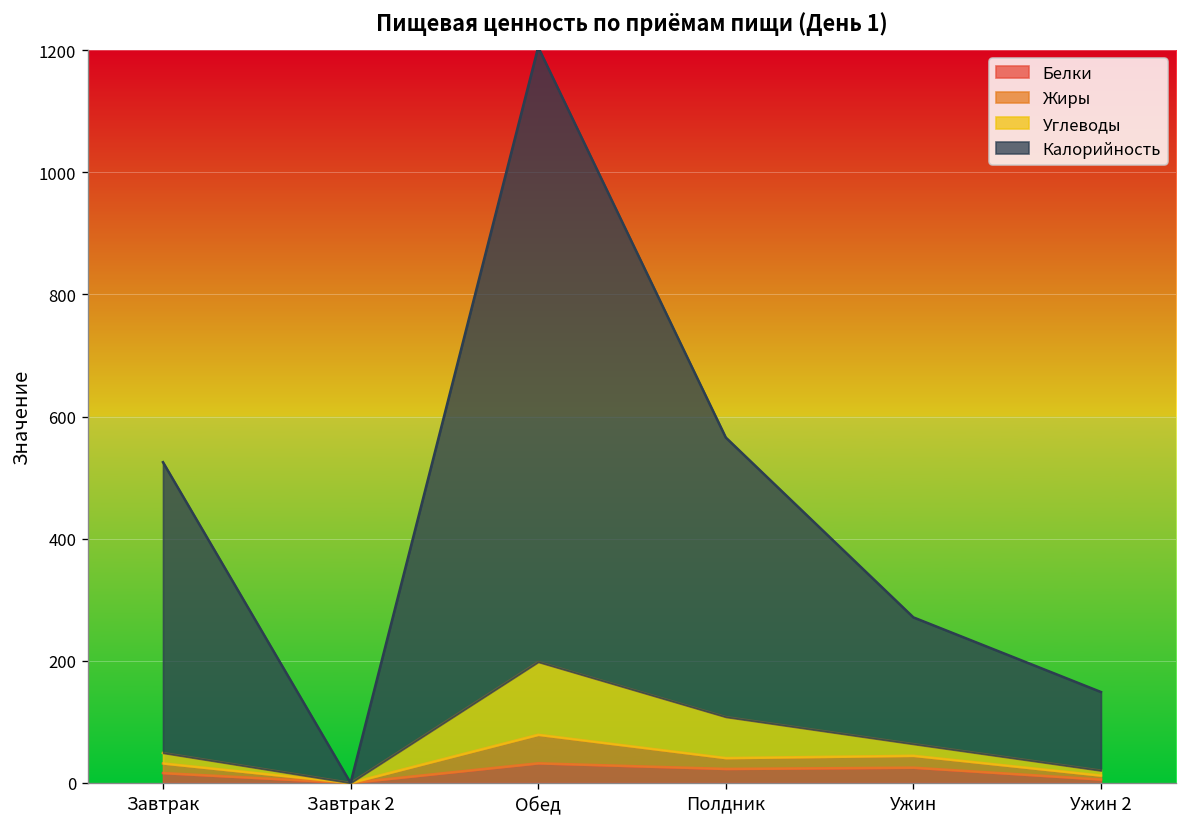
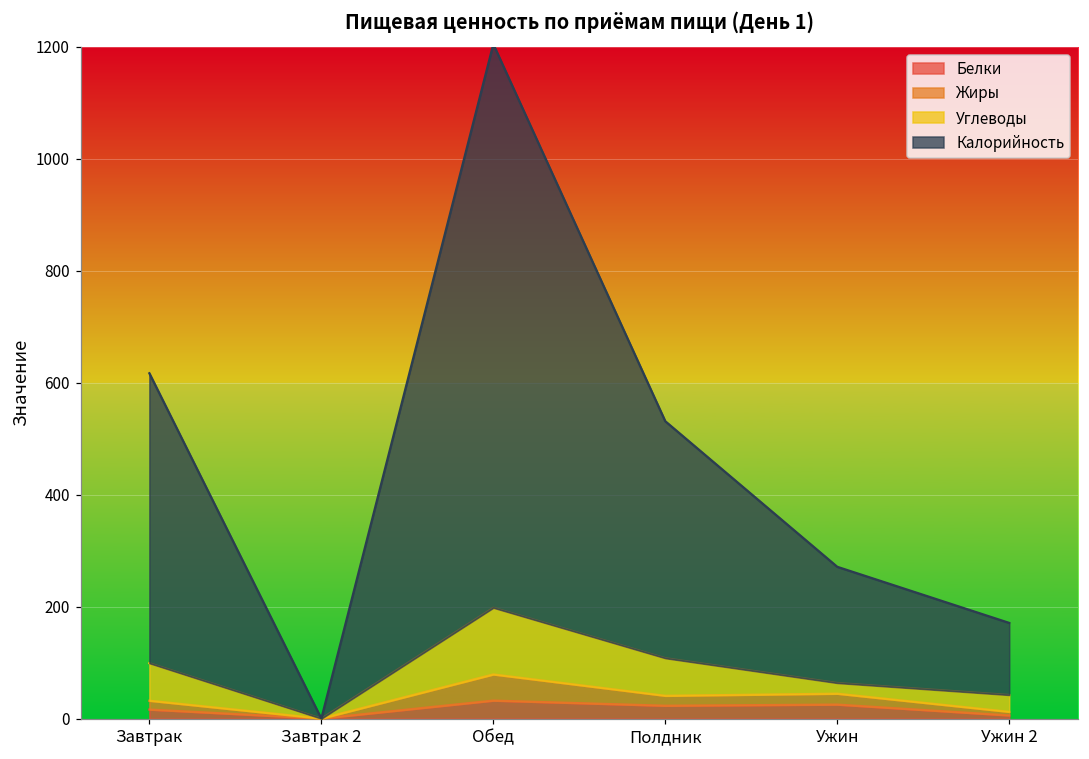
Углеводы, Завтрак: 20 -> 70
Калорийность, Завтрак: 480 -> 520
Калорийность, Полдник: 460 -> 420
Углеводы, Ужин 2: 10 -> 30
